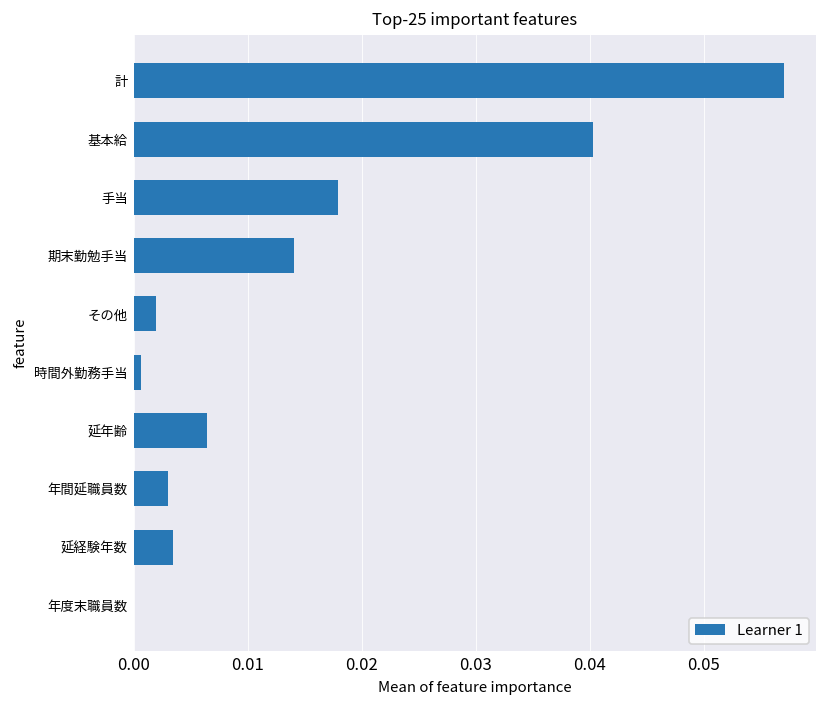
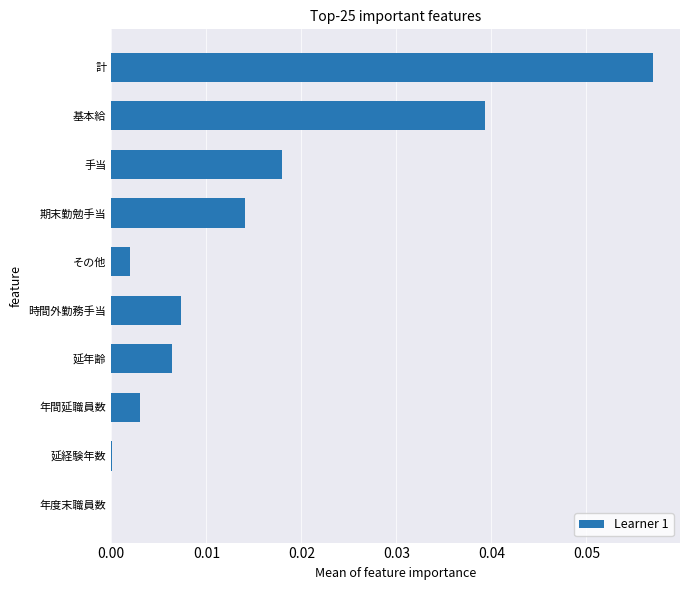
基本給: 0.040 -> 0.039
時間外勤務手当: 0.001 -> 0.007
延経験年数: 0.004 -> 0.000
